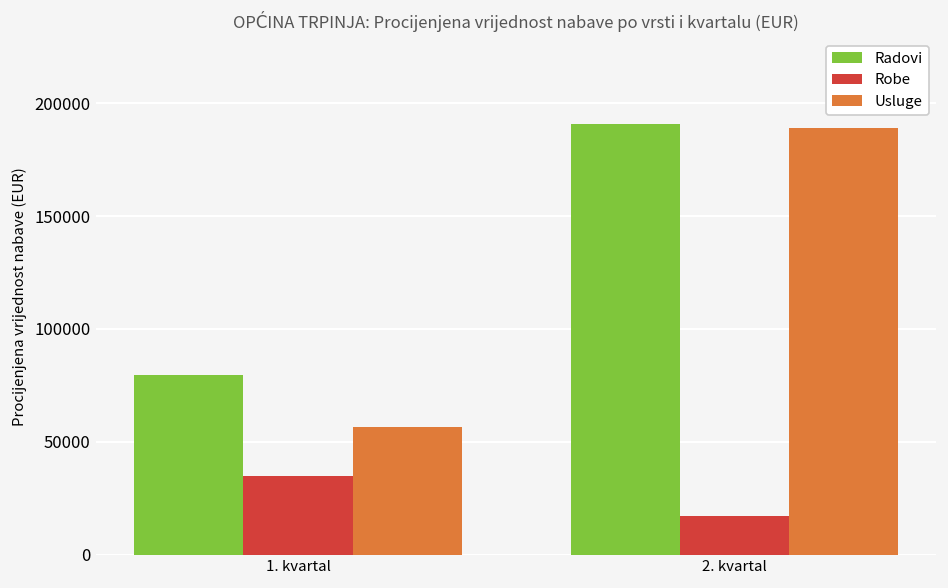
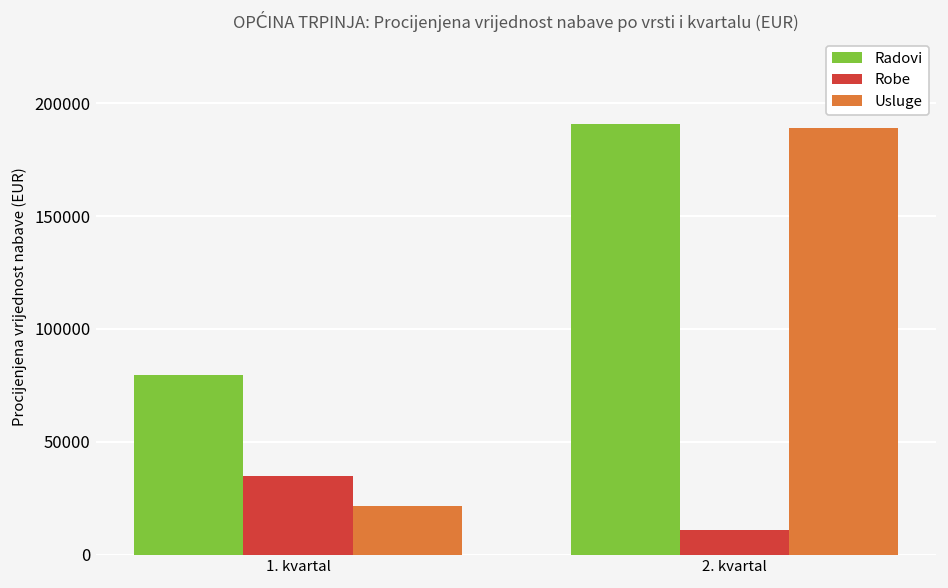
Usluge, 1. kvartal: 57000 -> 22000
Robe, 2. kvartal: 17000 -> 11000
